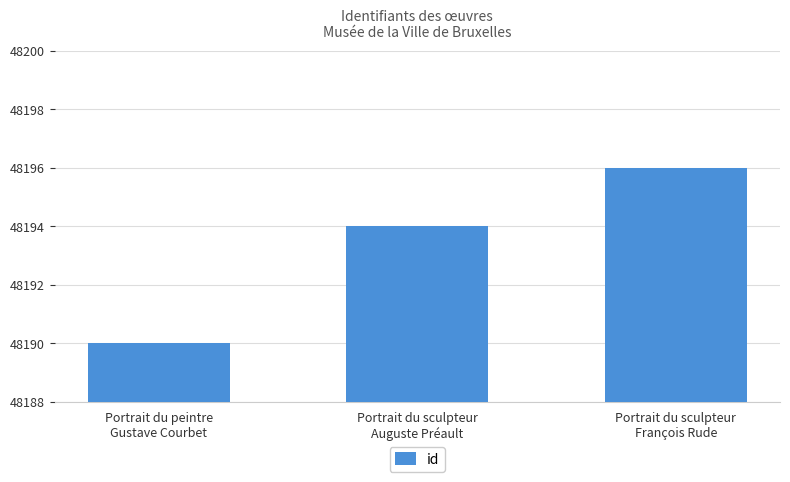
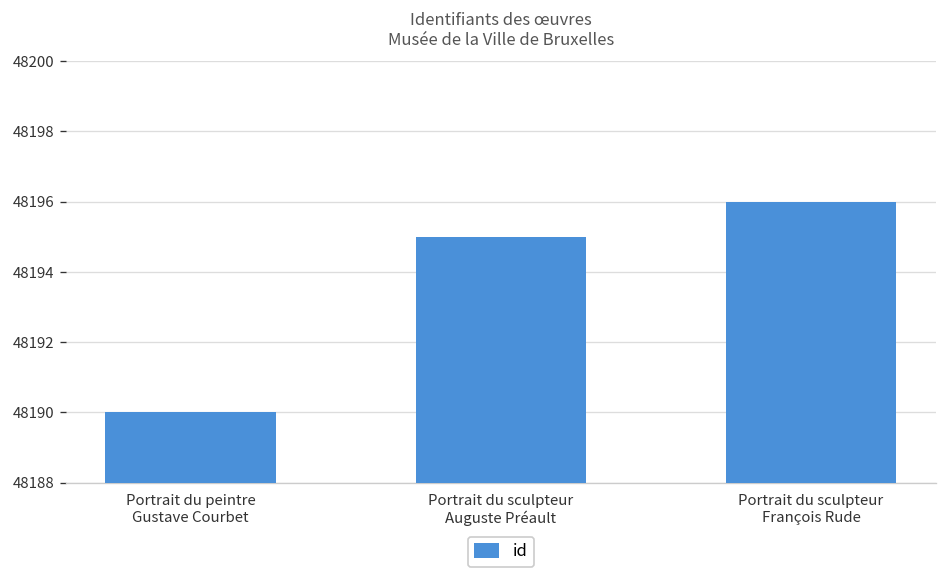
Portrait du sculpteur Auguste Préault: 48194 -> 48195
